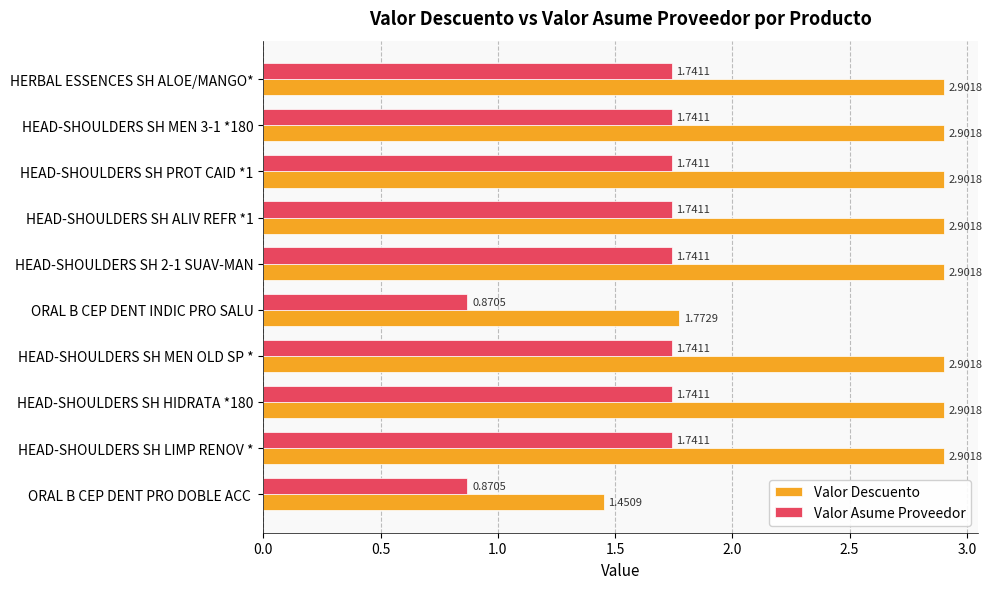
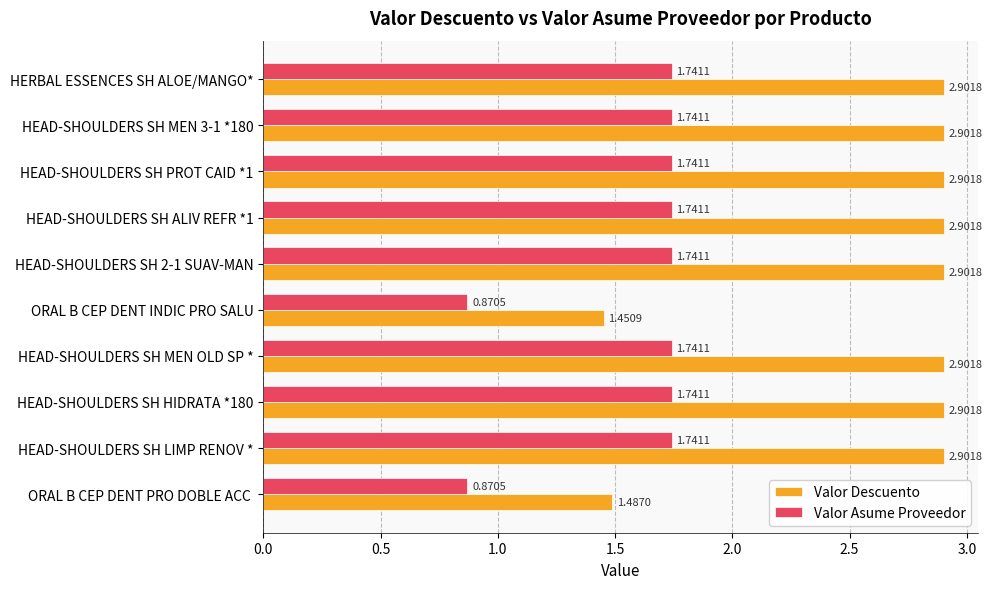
Valor Descuento, ORAL B CEP DENT INDIC PRO SALU: 1.7729 -> 1.4509
Valor Descuento, ORAL B CEP DENT PRO DOBLE ACC: 1.4509 -> 1.4870
